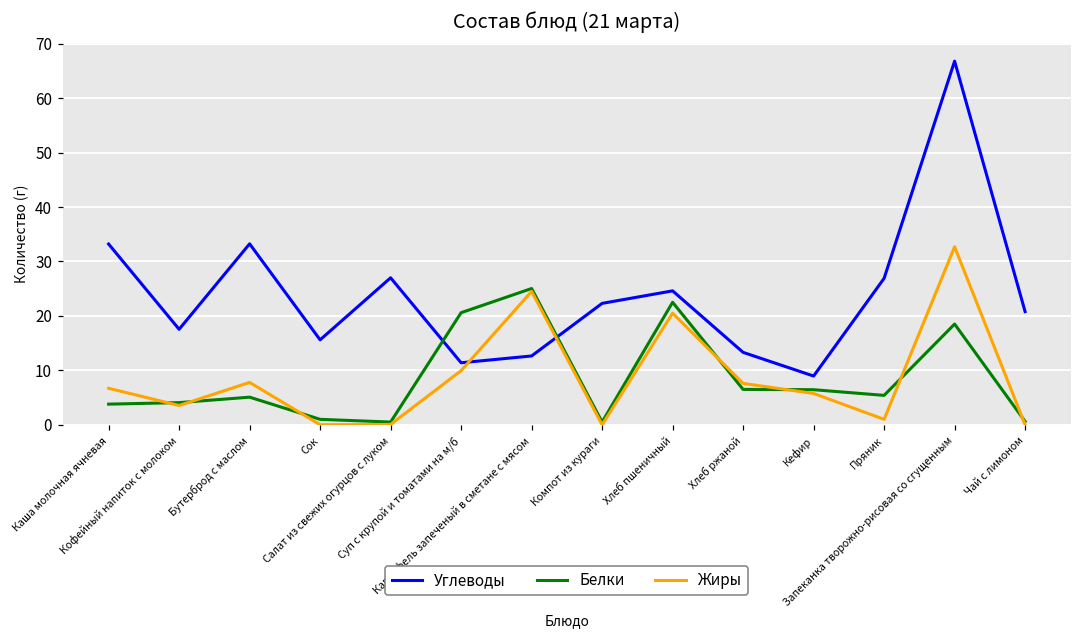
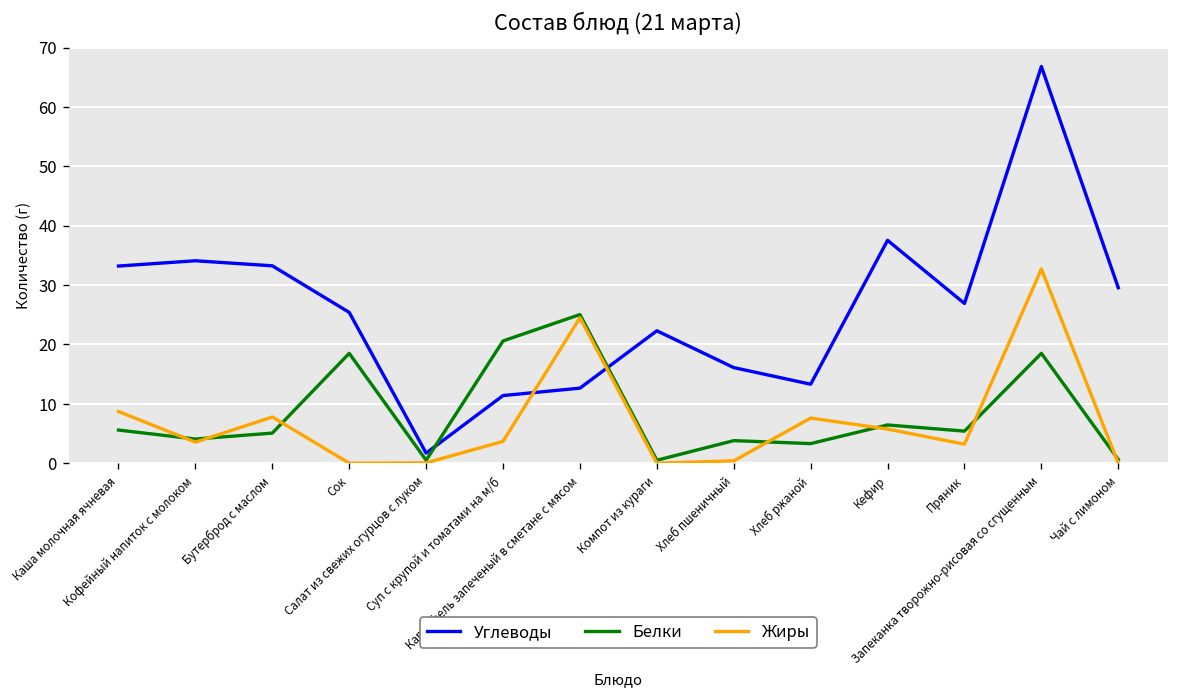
Белки, Каша молочная ячневая: 4 -> 6
Жиры, Каша молочная ячневая: 7 -> 9
Углеводы, Кофейный напиток с молоком: 18 -> 34
Углеводы, Сок: 16 -> 25
Белки, Сок: 1 -> 19
Углеводы, Салат из свежих огурцов с луком: 27 -> 2
Жиры, Суп с крупой и томатами на м/б: 10 -> 4
Углеводы, Хлеб пшеничный: 25 -> 16
Белки, Хлеб пшеничный: 23 -> 4
Жиры, Хлеб пшеничный: 21 -> 0
Белки, Хлеб ржаной: 7 -> 3
Углеводы, Кефир: 9 -> 38
Жиры, Пряник: 1 -> 3
Углеводы, Чай с лимоном: 21 -> 30
